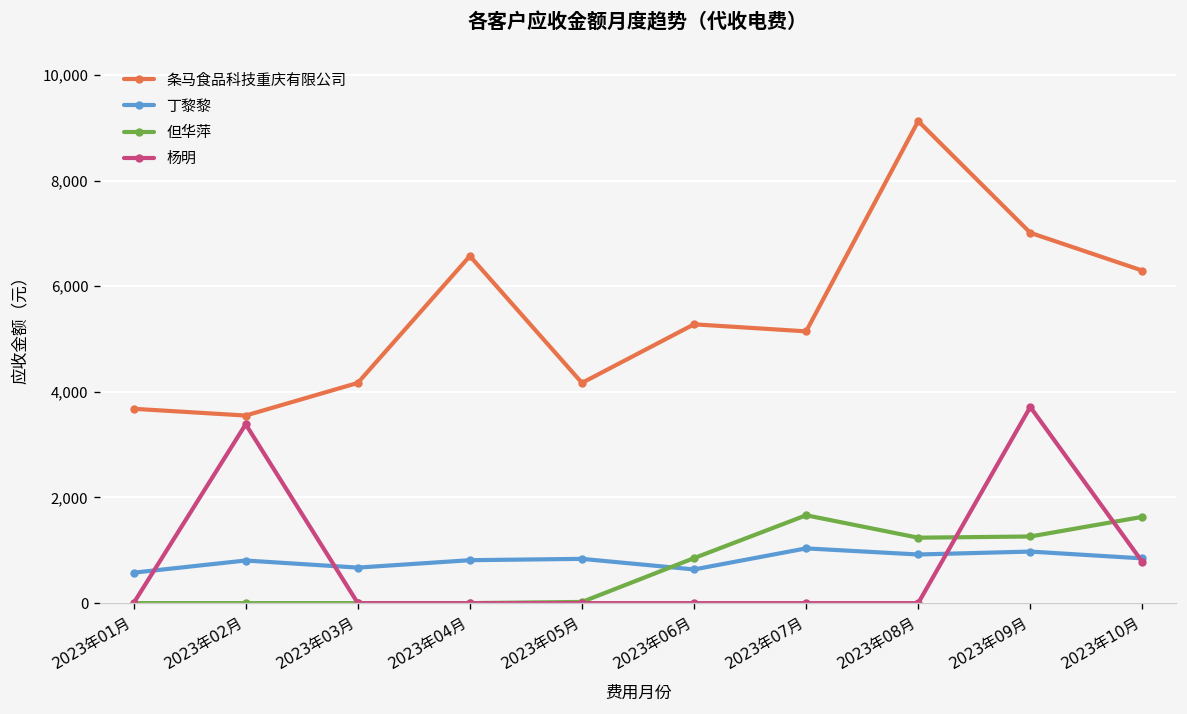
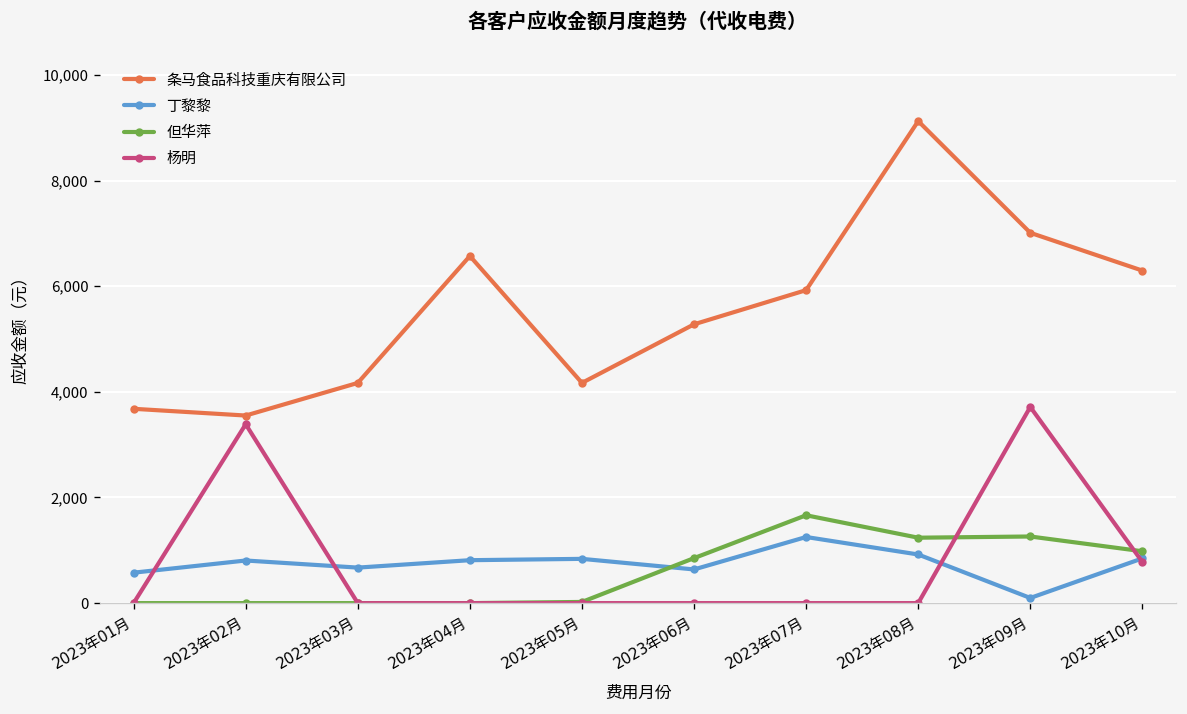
条马食品科技重庆有限公司, 2023年07月: 5,100 -> 5,900
丁黎黎, 2023年07月: 1,000 -> 1,300
丁黎黎, 2023年09月: 1,000 -> 100
但华萍, 2023年10月: 1,600 -> 1,000
